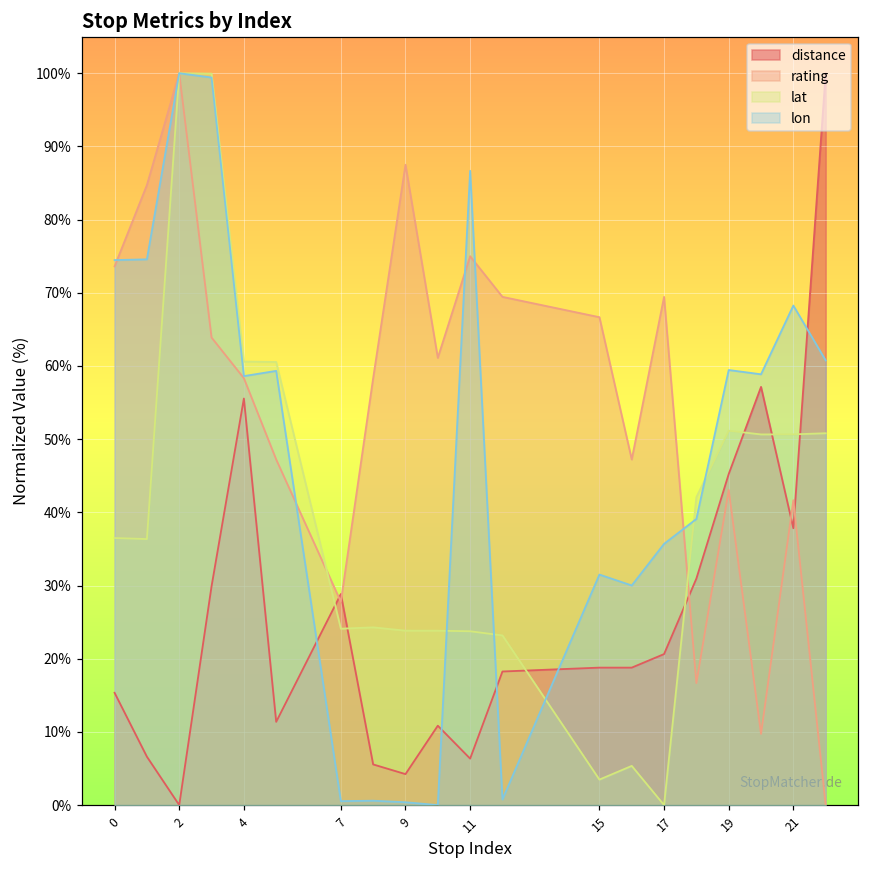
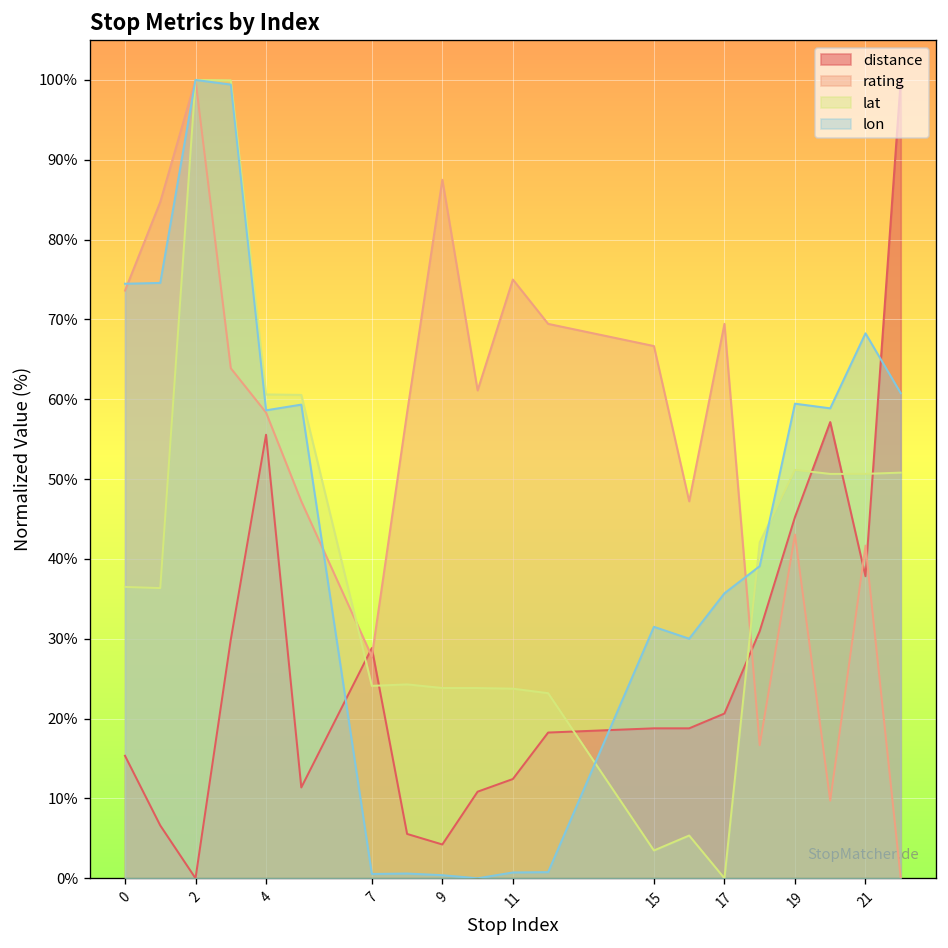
distance, 11: 6% -> 12%
lon, 11: 87% -> 1%
